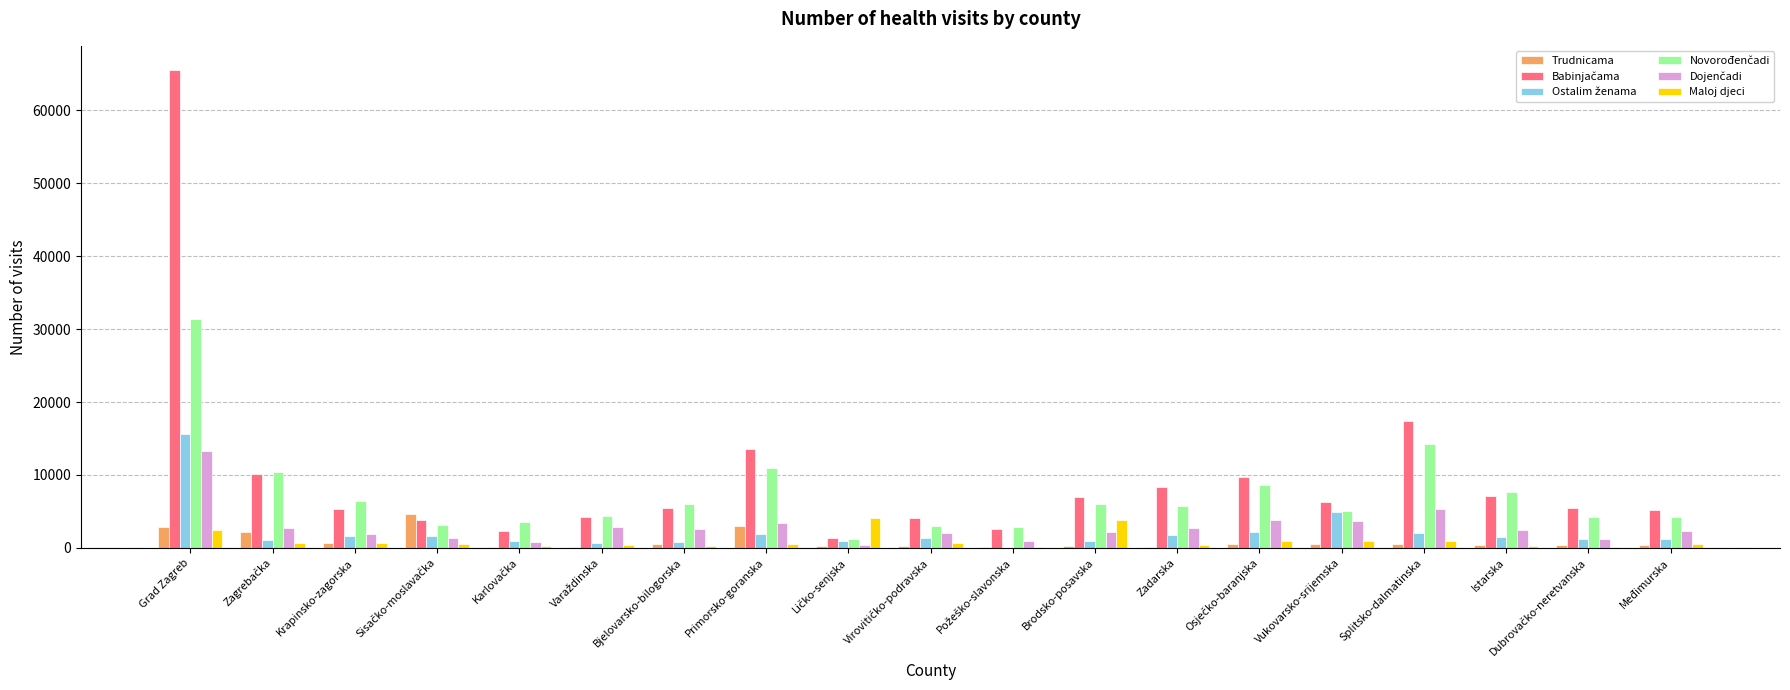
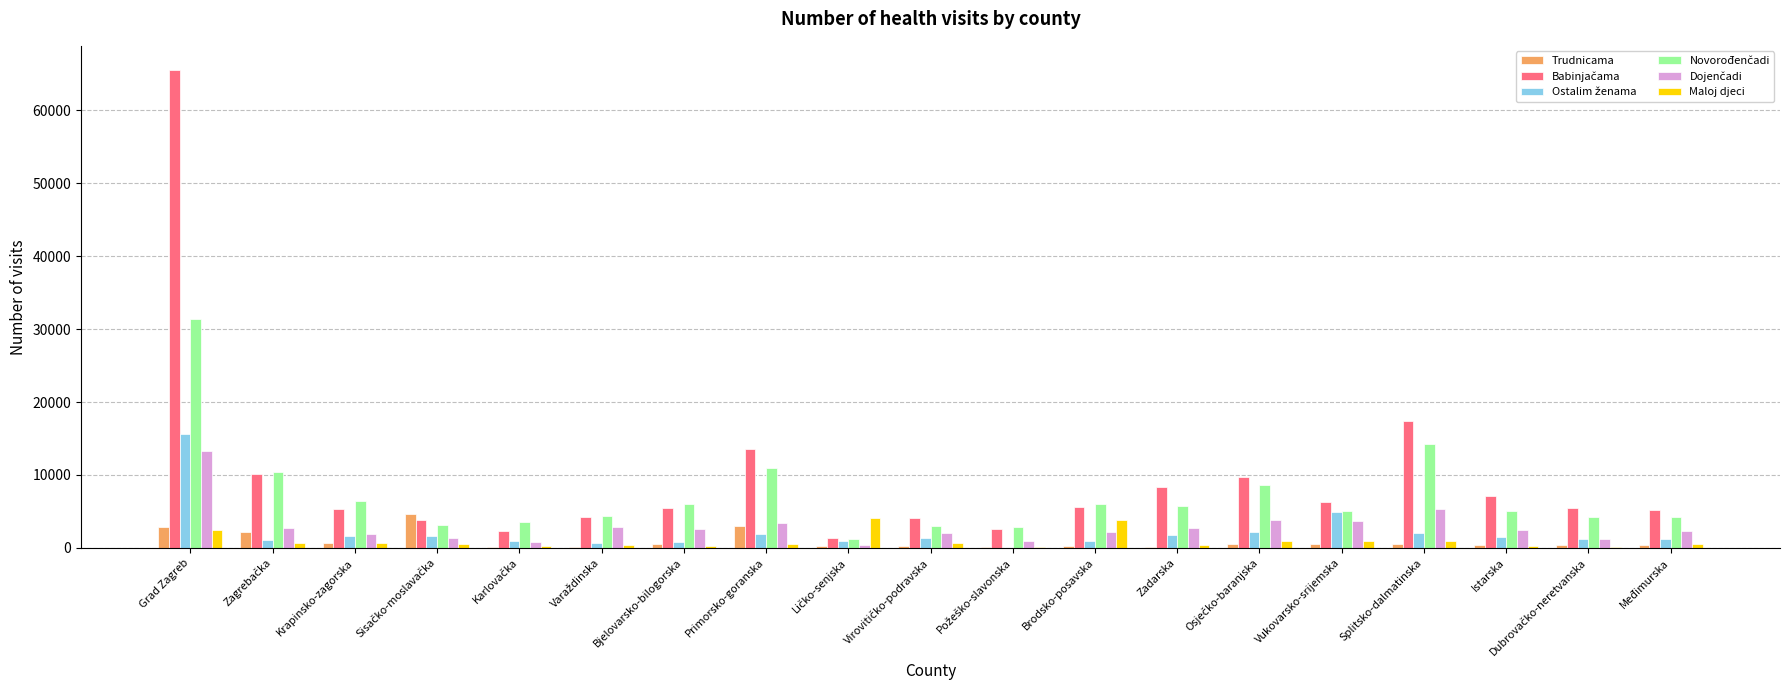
Babinjačama, Brodsko-posavska: 7000 -> 6000
Novorođenčadi, Istarska: 8000 -> 5000
